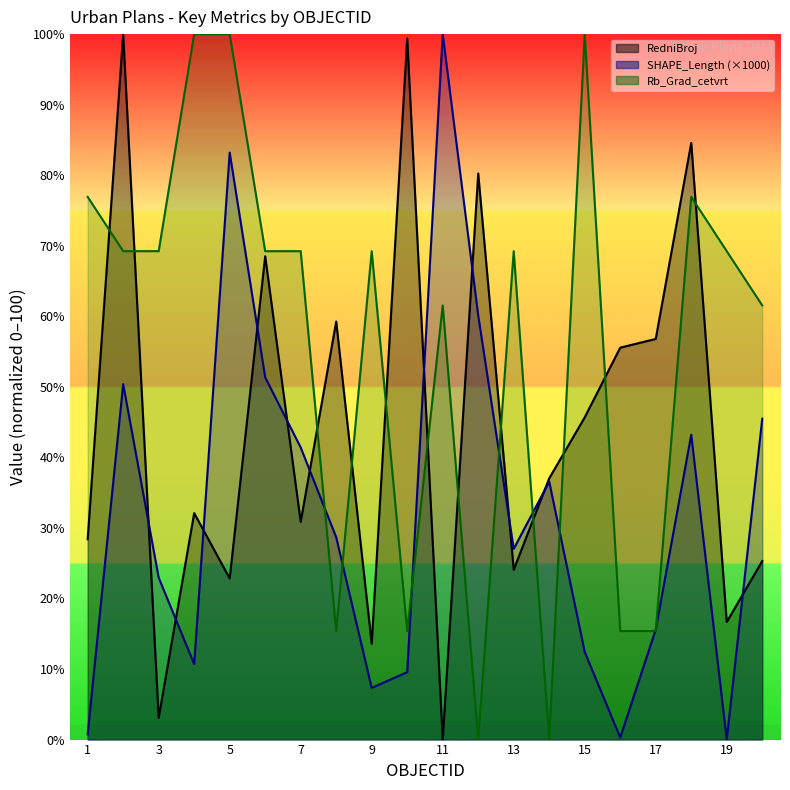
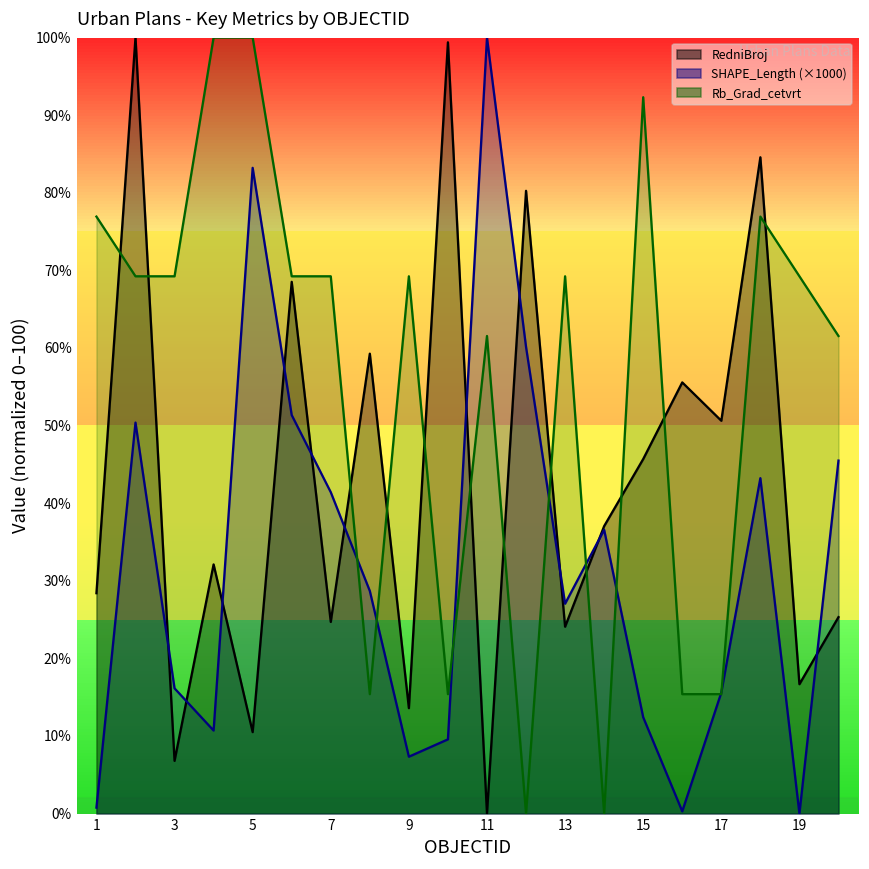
RedniBroj, 3: 3% -> 7%
SHAPE_Length (×1000), 3: 23% -> 16%
RedniBroj, 5: 23% -> 10%
RedniBroj, 7: 31% -> 25%
Rb_Grad_cetvrt, 15: 100% -> 92%
RedniBroj, 17: 57% -> 51%
